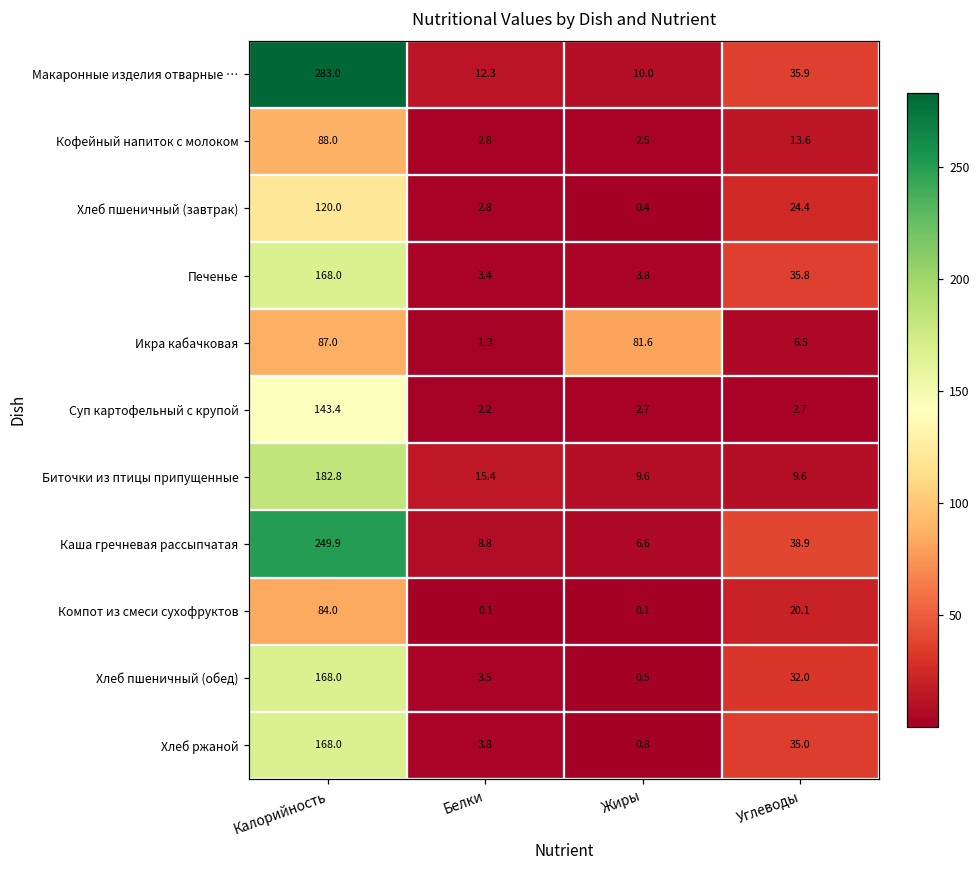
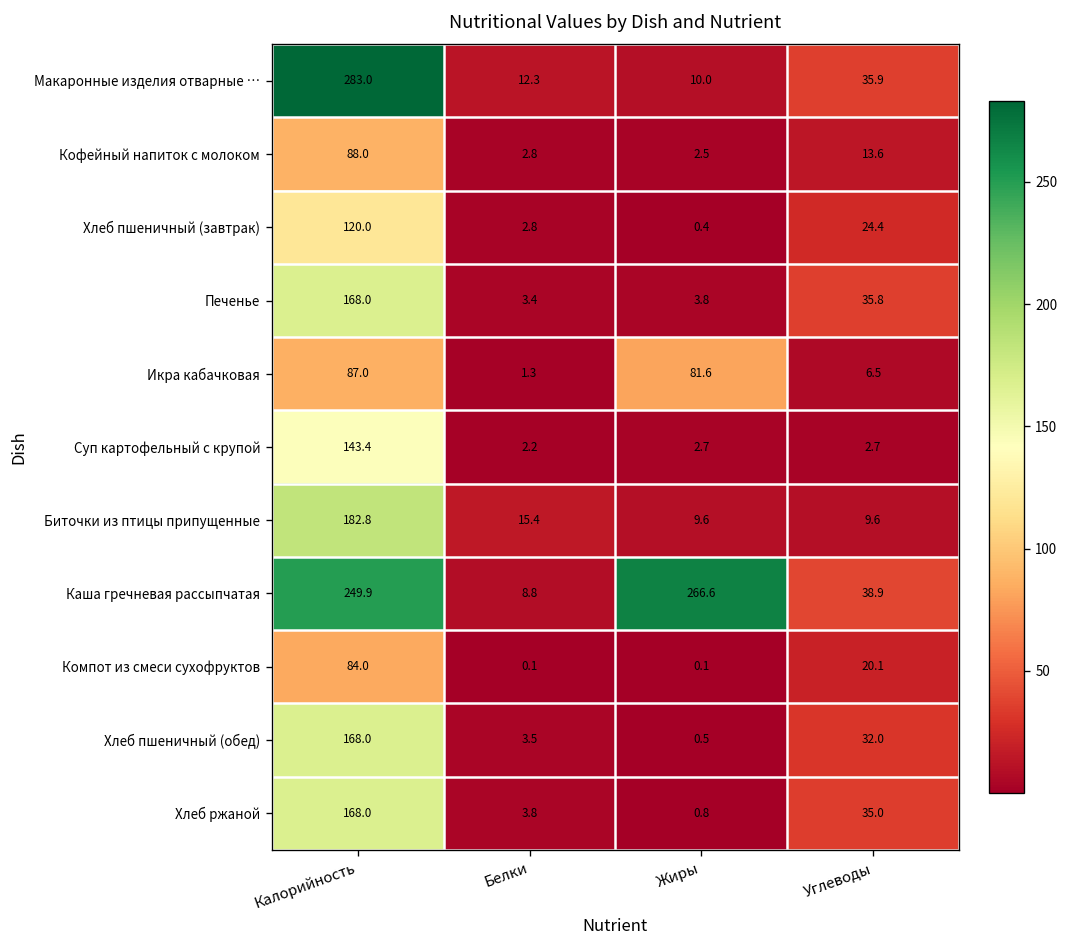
Каша гречневая рассыпчатая, Жиры: 6.6 -> 266.6
